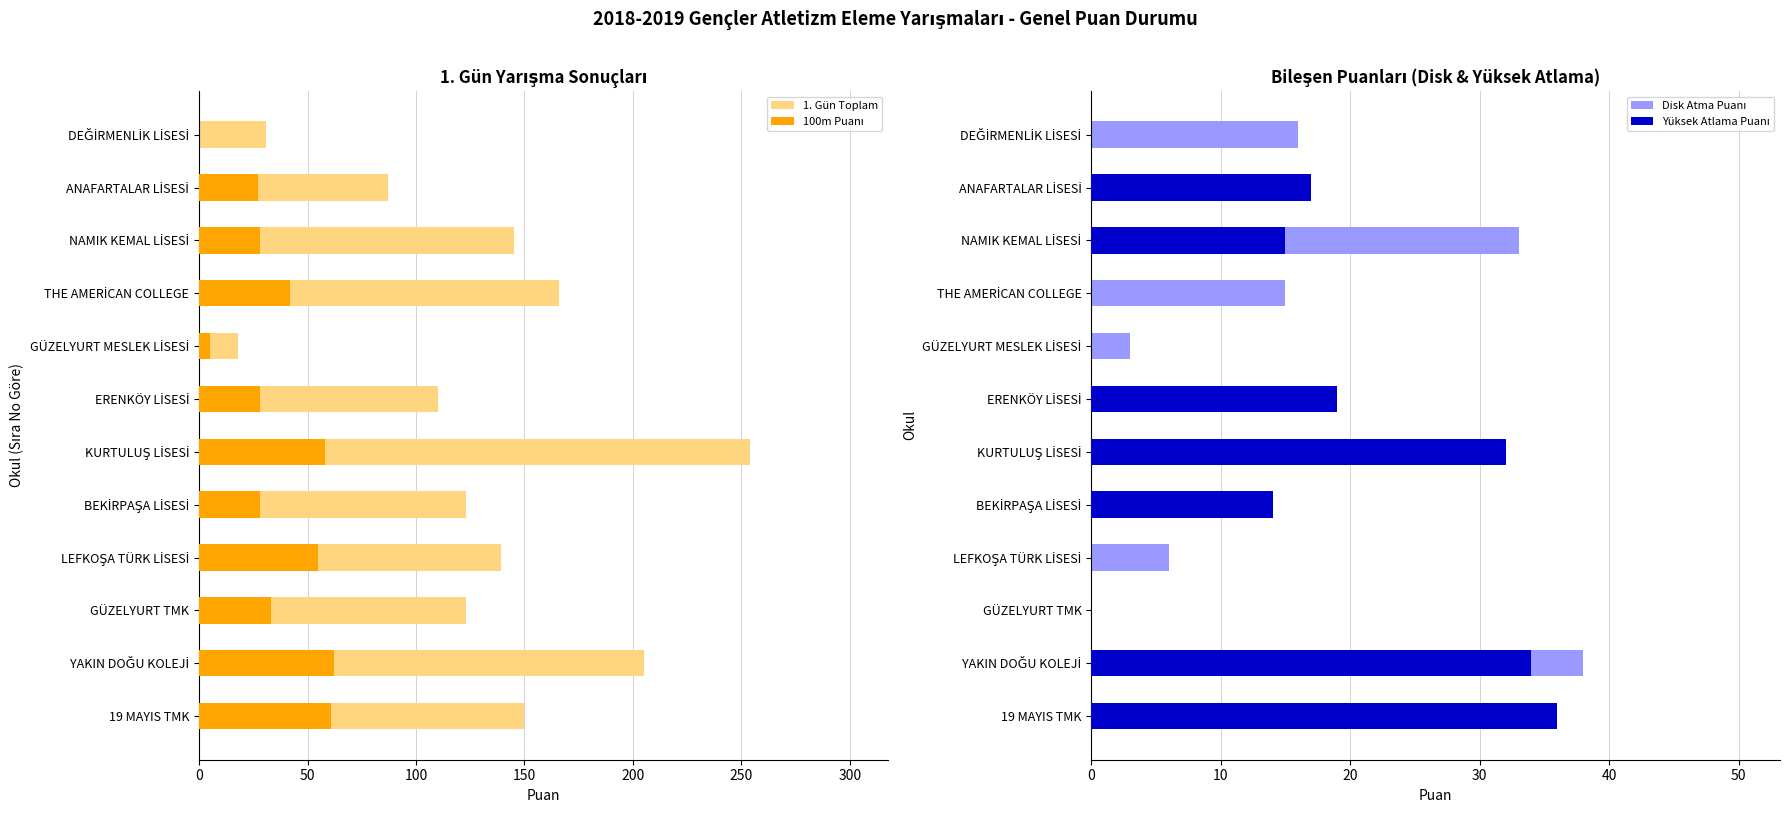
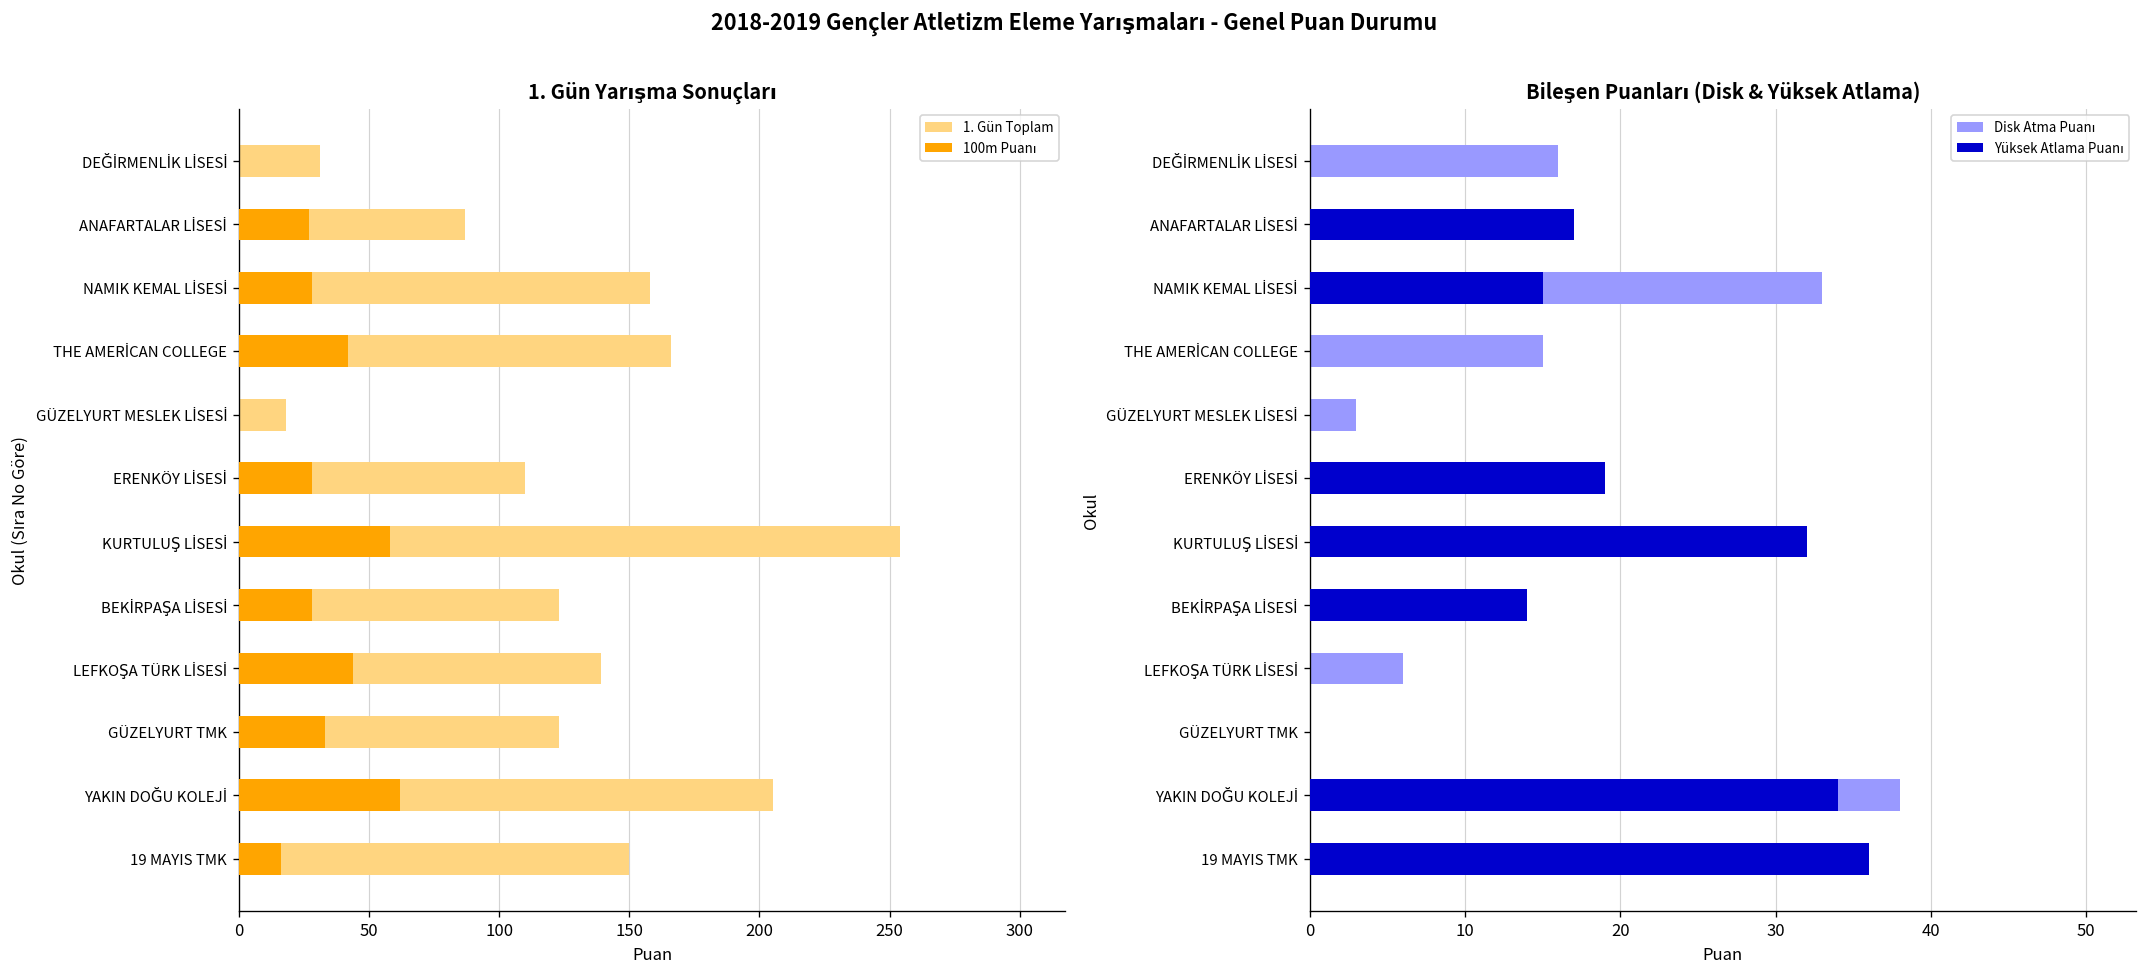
1. Gün Yarışma Sonuçları, 1. Gün Toplam, NAMIK KEMAL LİSESİ: 145 -> 158
1. Gün Yarışma Sonuçları, 100m Puanı, GÜZELYURT MESLEK LİSESİ: 5 -> 0
1. Gün Yarışma Sonuçları, 100m Puanı, LEFKOŞA TÜRK LİSESİ: 55 -> 44
1. Gün Yarışma Sonuçları, 100m Puanı, 19 MAYIS TMK: 61 -> 16
